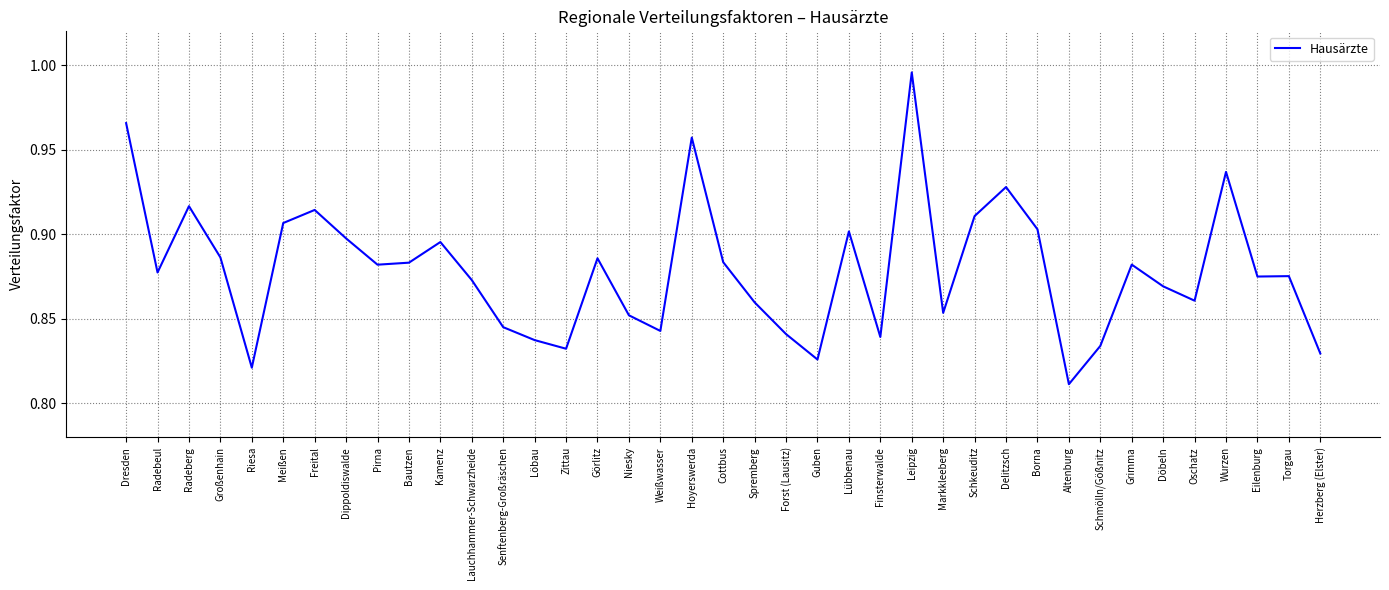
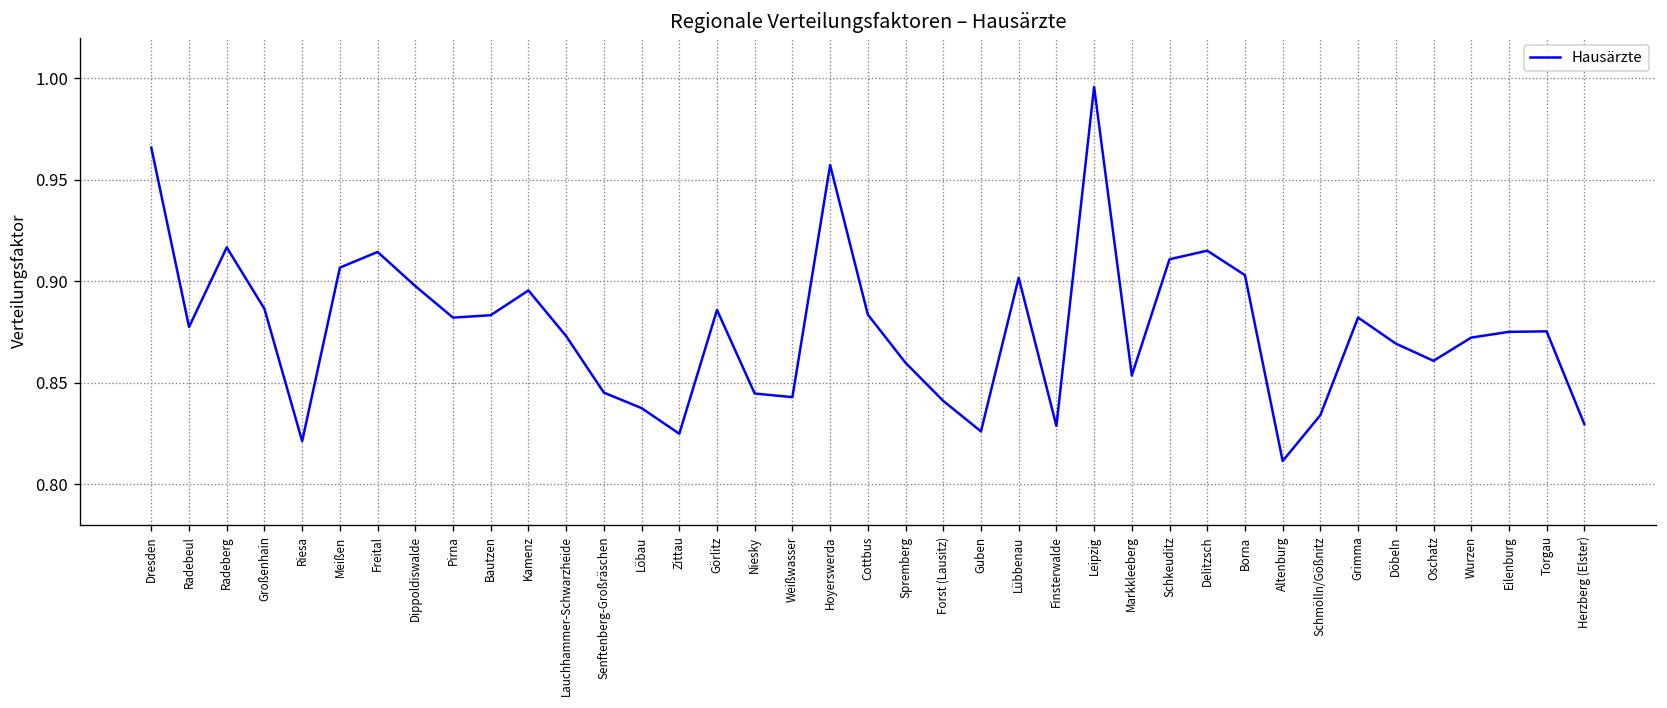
Zittau: 0.832 -> 0.825
Niesky: 0.852 -> 0.845
Finsterwalde: 0.839 -> 0.829
Delitzsch: 0.928 -> 0.915
Wurzen: 0.937 -> 0.872
